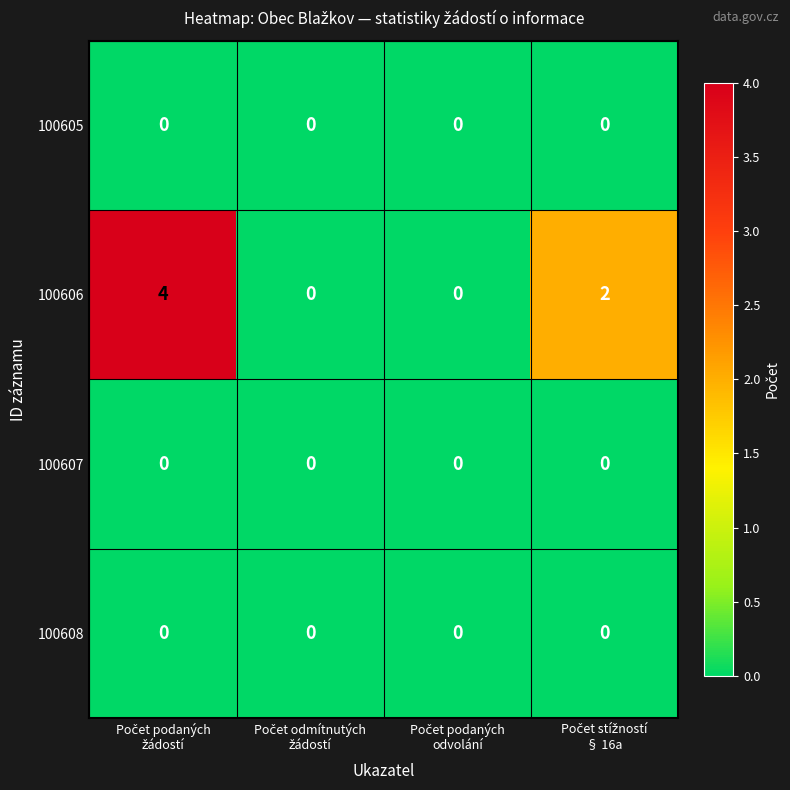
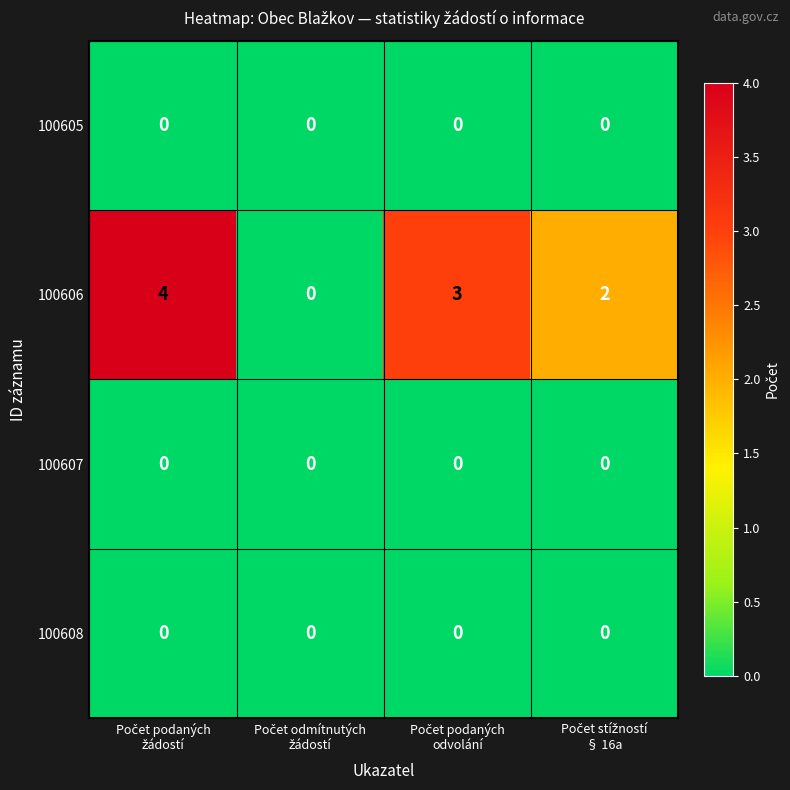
100606, Počet podaných odvolání: 0 -> 3
